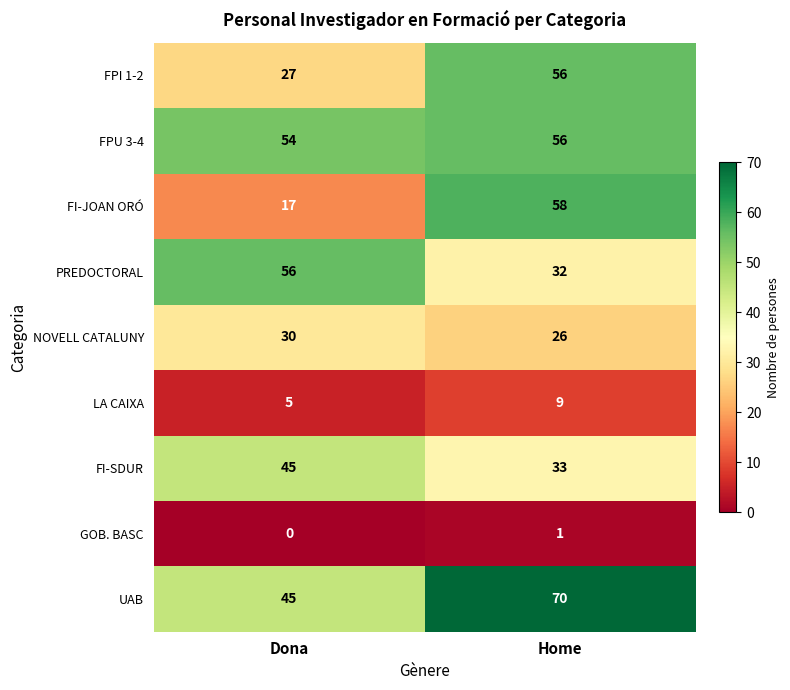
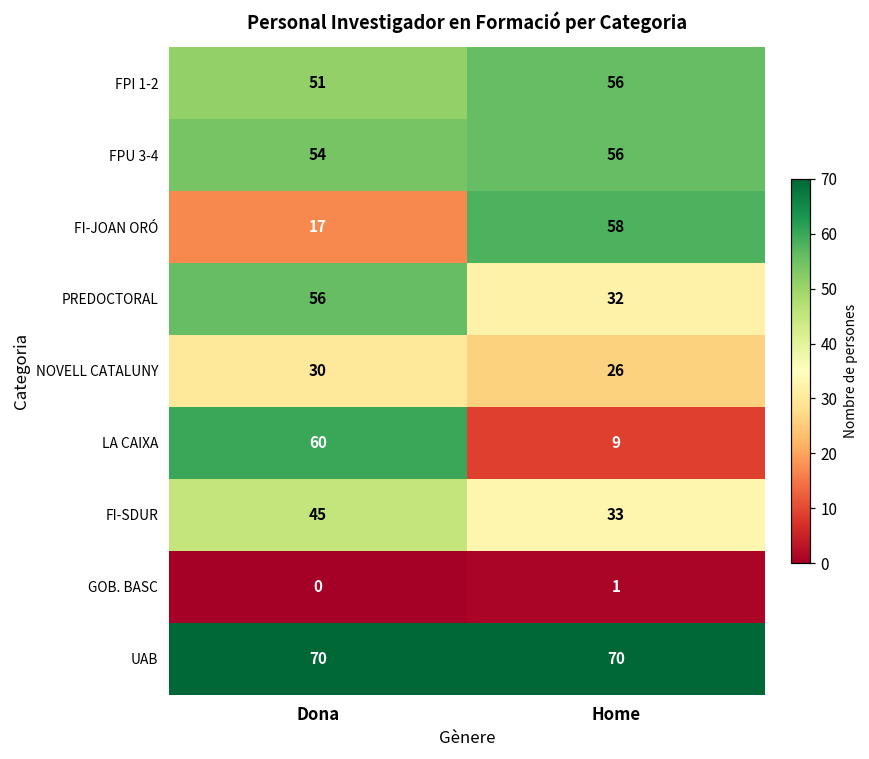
FPI 1-2, Dona: 27 -> 51
LA CAIXA, Dona: 5 -> 60
UAB, Dona: 45 -> 70
